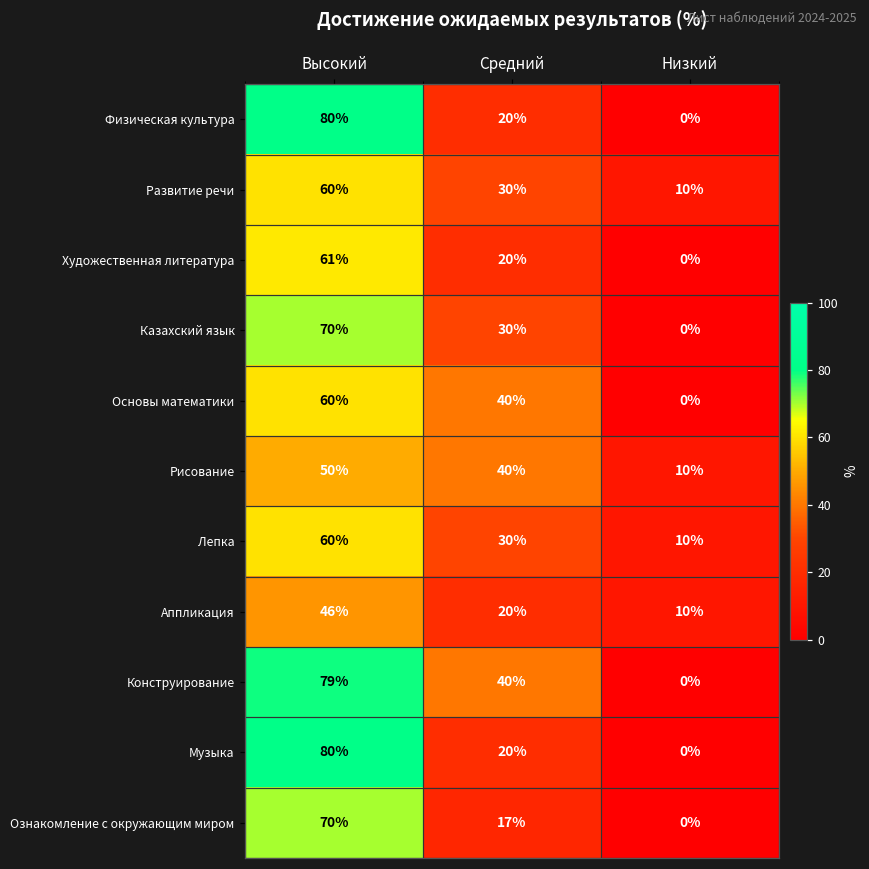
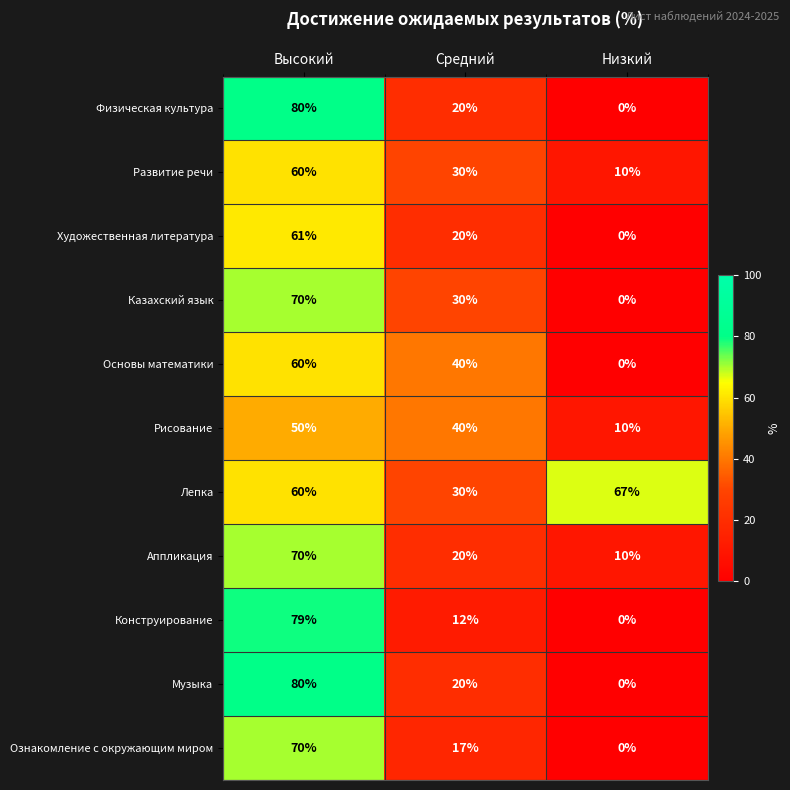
Лепка, Низкий: 10% -> 67%
Аппликация, Высокий: 46% -> 70%
Конструирование, Средний: 40% -> 12%
